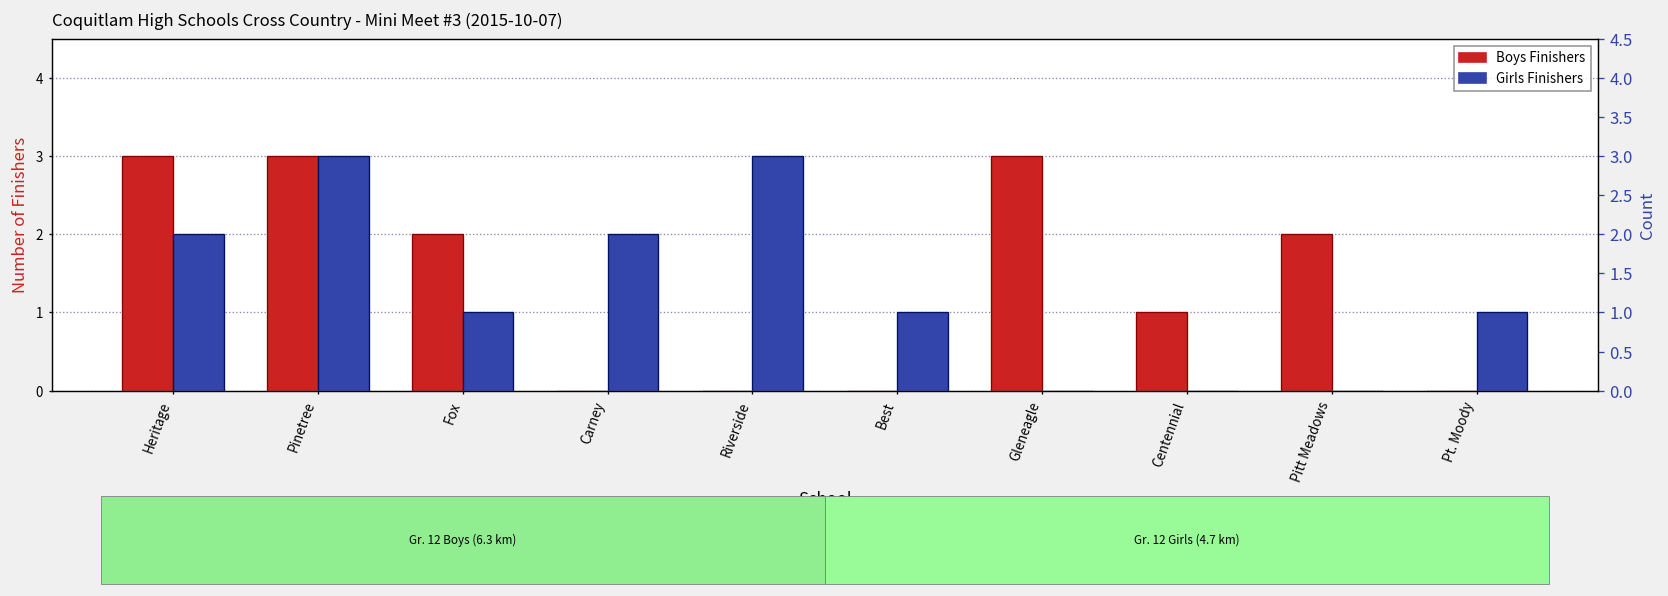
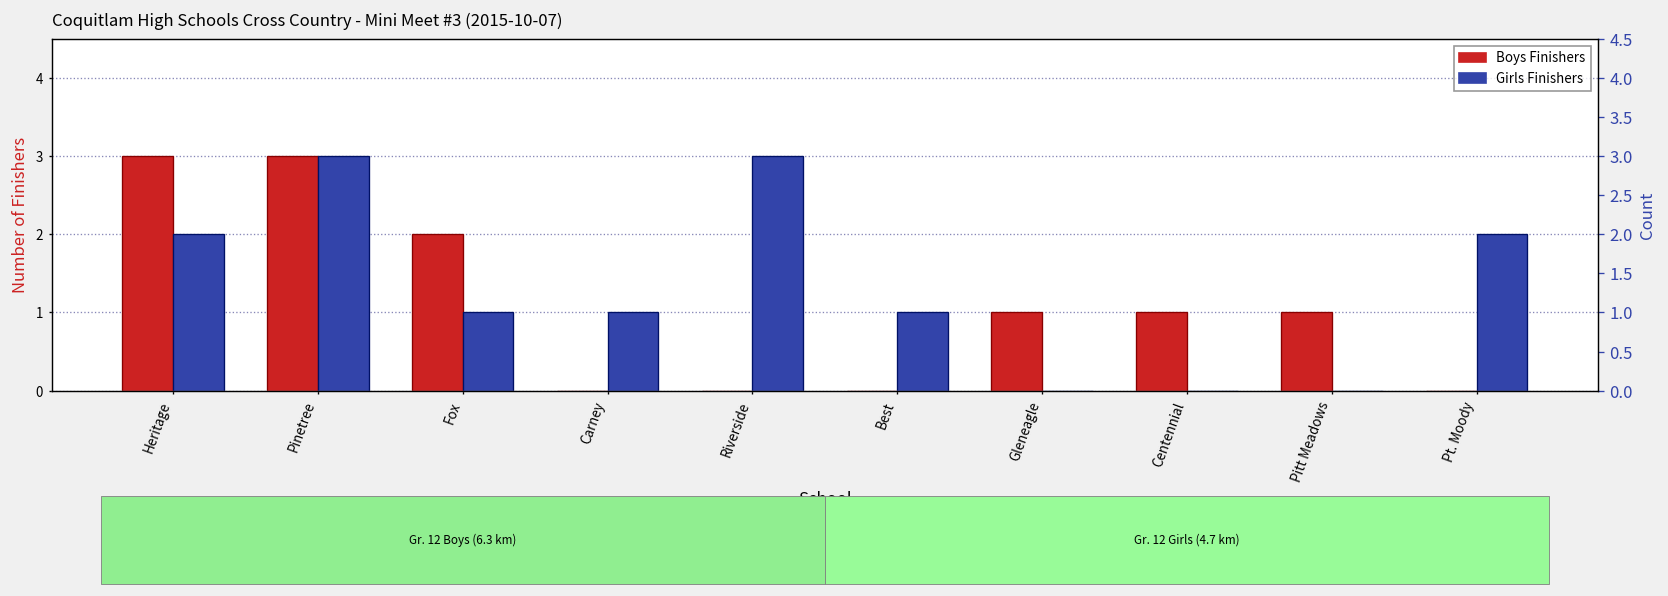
Girls Finishers, Carney: 2 -> 1
Boys Finishers, Gleneagle: 3 -> 1
Boys Finishers, Pitt Meadows: 2 -> 1
Girls Finishers, Pt. Moody: 1 -> 2
